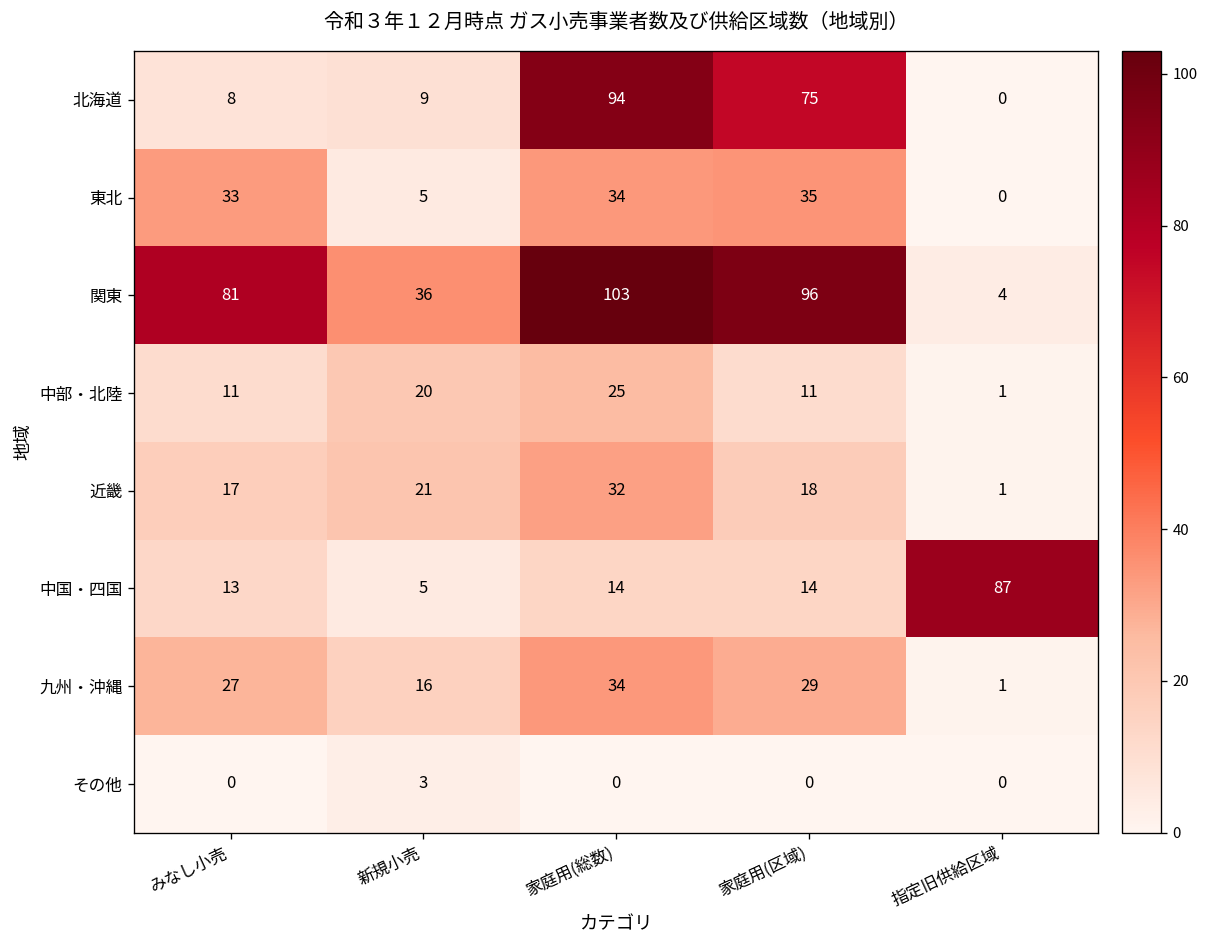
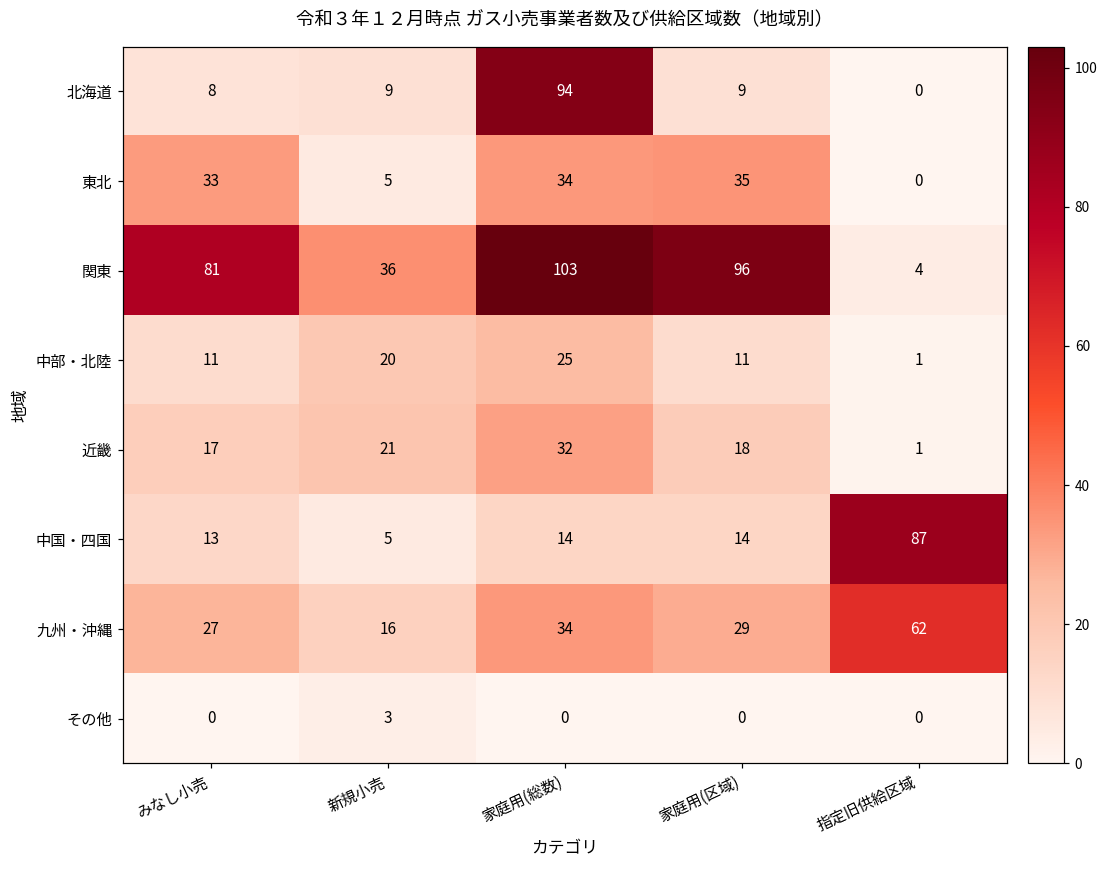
北海道, 家庭用(区域): 75 -> 9
九州・沖縄, 指定旧供給区域: 1 -> 62
